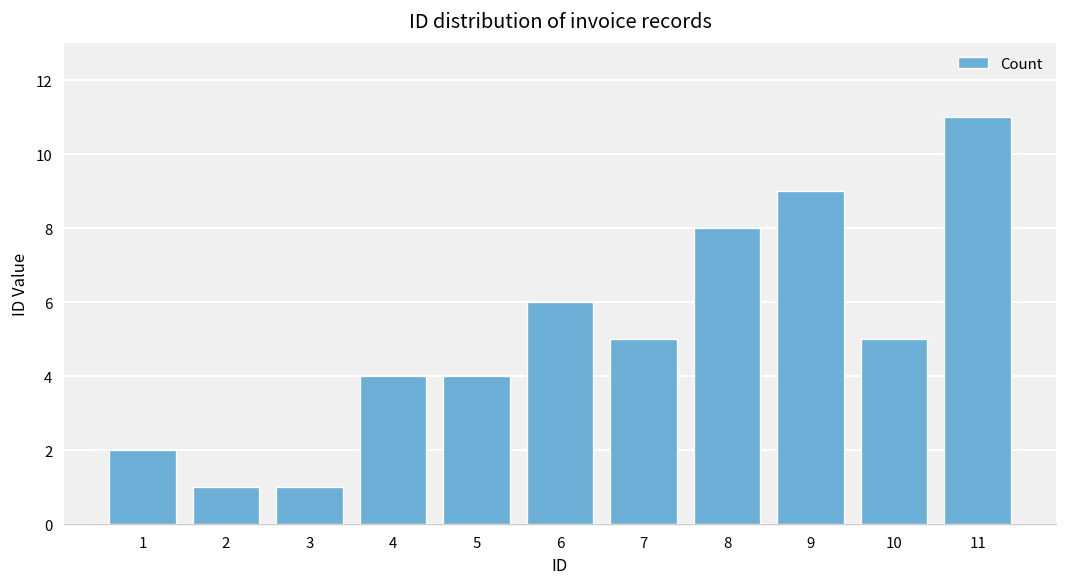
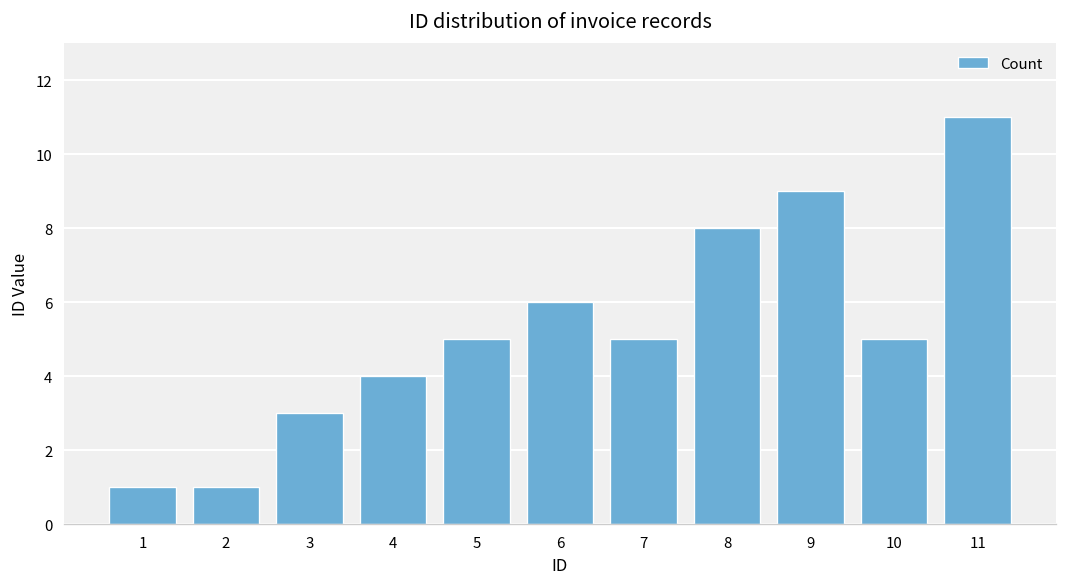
1: 2 -> 1
3: 1 -> 3
5: 4 -> 5
